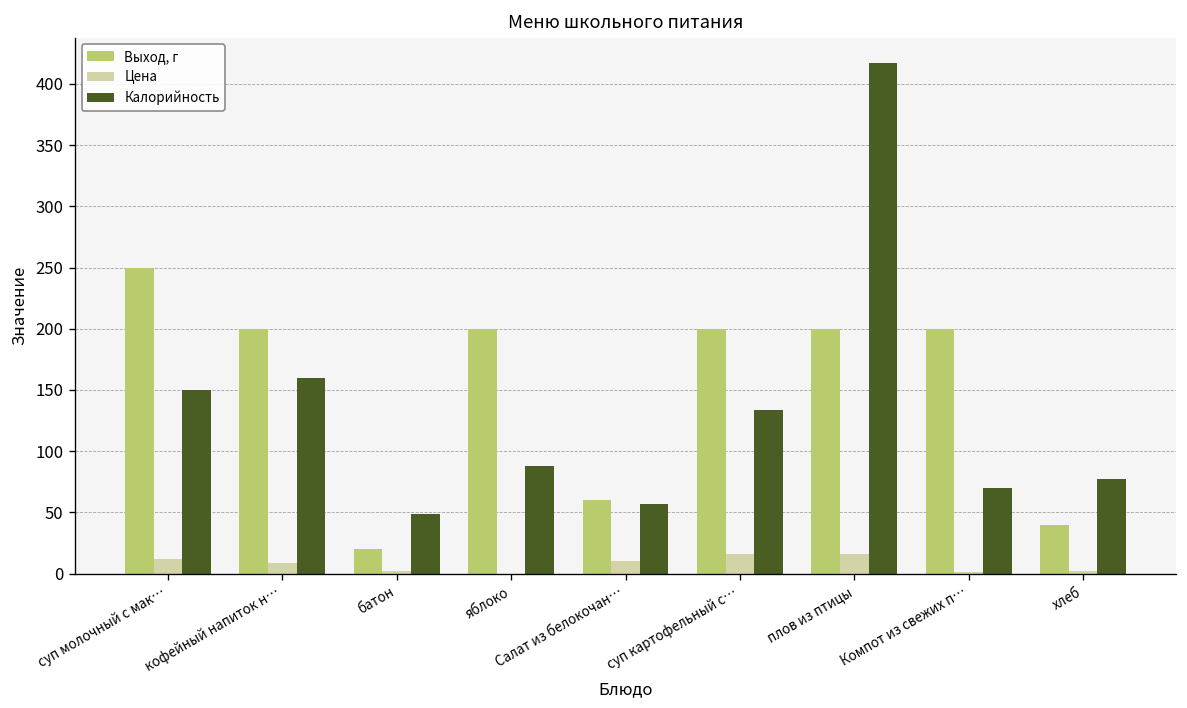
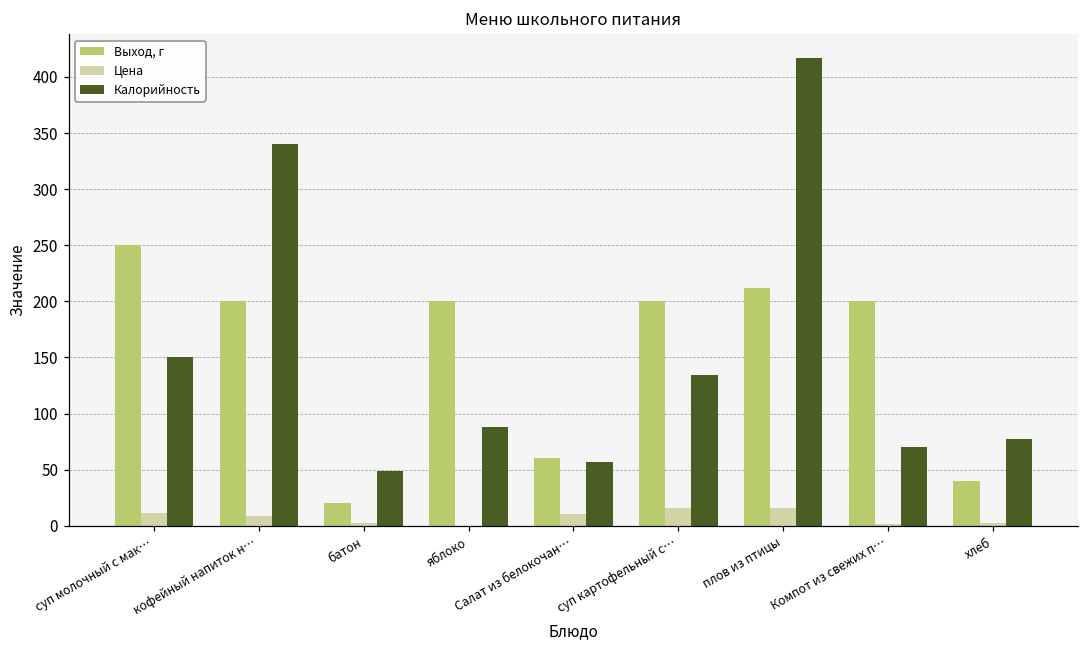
Калорийность, кофейный напиток н…: 160 -> 340
Выход, г, плов из птицы: 200 -> 212
